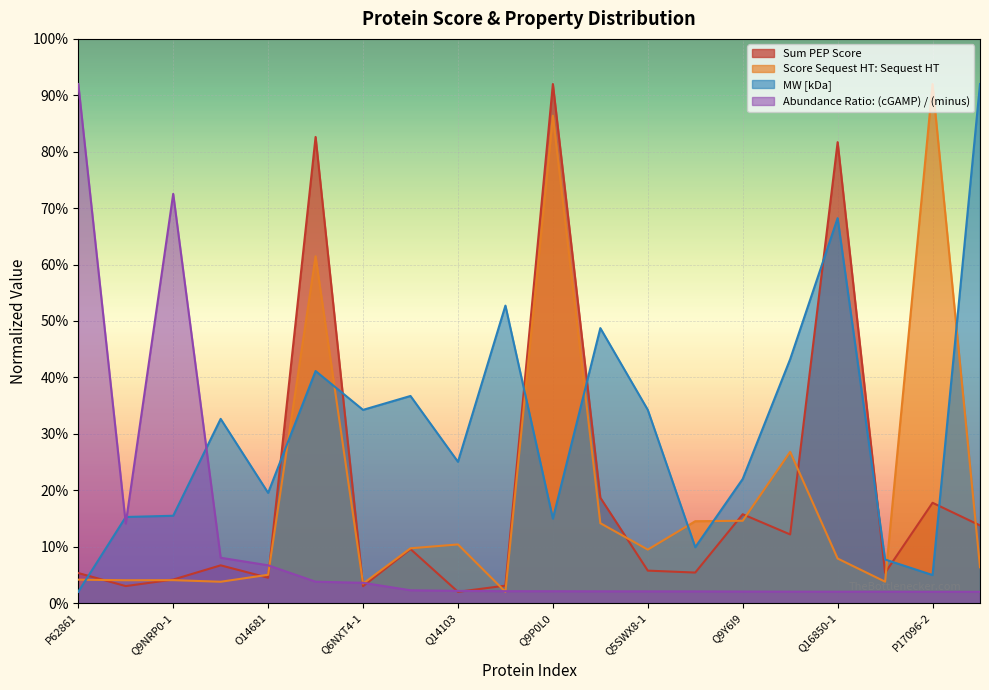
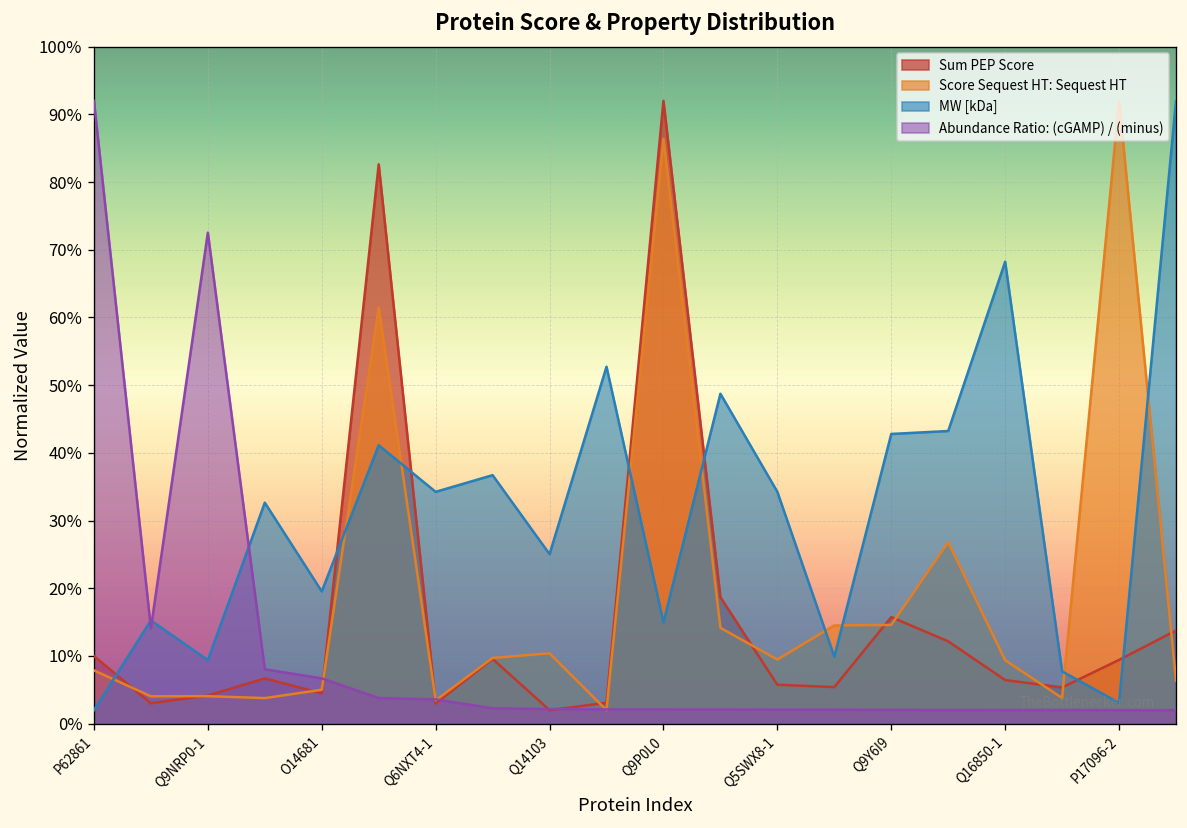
Sum PEP Score, P62861: 5% -> 10%
Score Sequest HT: Sequest HT, P62861: 4% -> 8%
MW [kDa], Q9NRP0-1: 15% -> 9%
MW [kDa], Q9Y6I9: 22% -> 43%
Sum PEP Score, Q16850-1: 82% -> 6%
Score Sequest HT: Sequest HT, Q16850-1: 8% -> 9%
Sum PEP Score, P17096-2: 18% -> 9%
MW [kDa], P17096-2: 5% -> 3%
